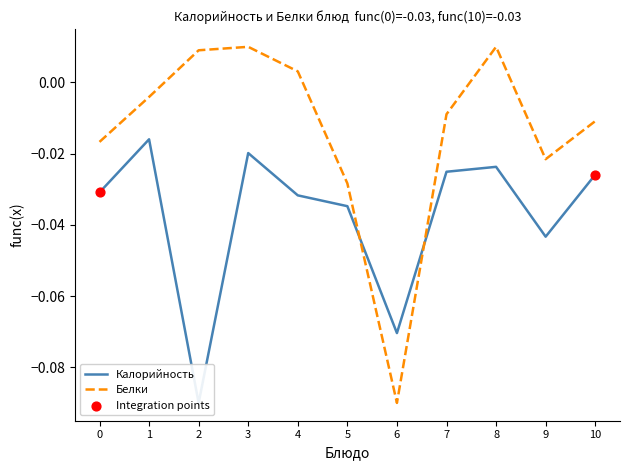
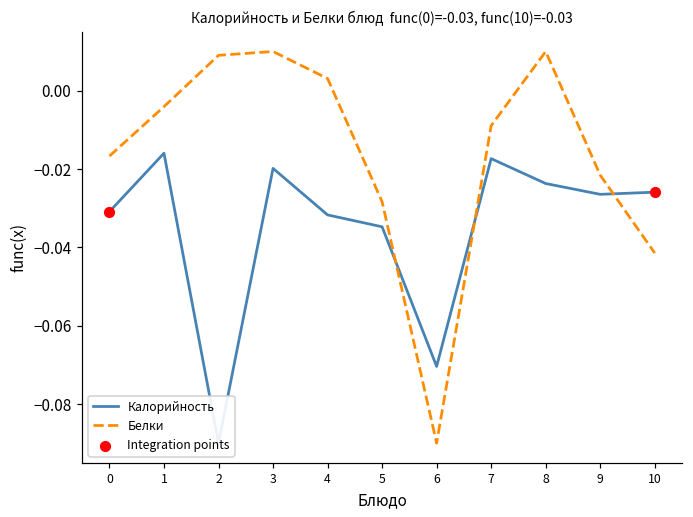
Калорийность, 7: -0.025 -> -0.017
Калорийность, 9: -0.043 -> -0.026
Белки, 10: -0.011 -> -0.041
